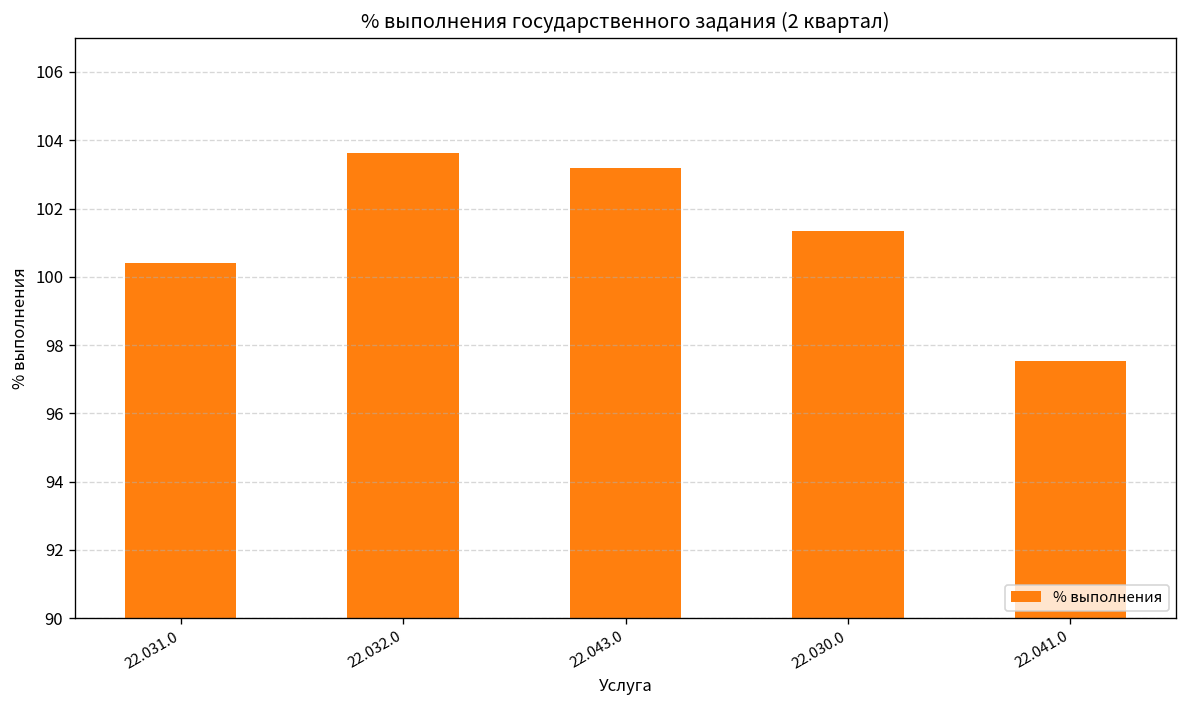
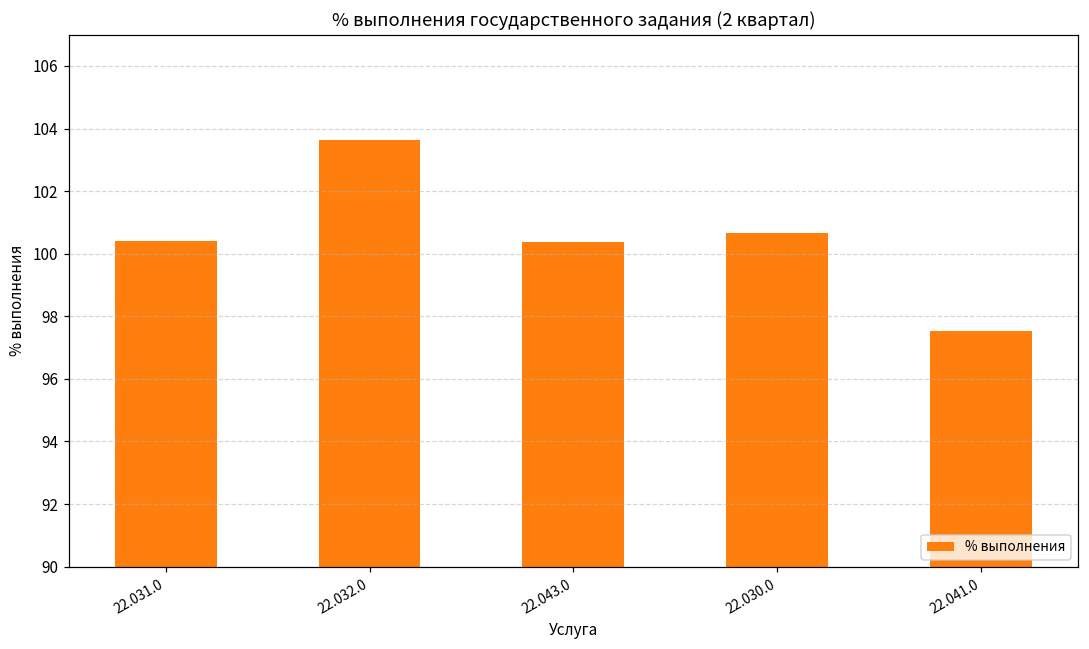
22.043.0: 103.2 -> 100.4
22.030.0: 101.3 -> 100.7
